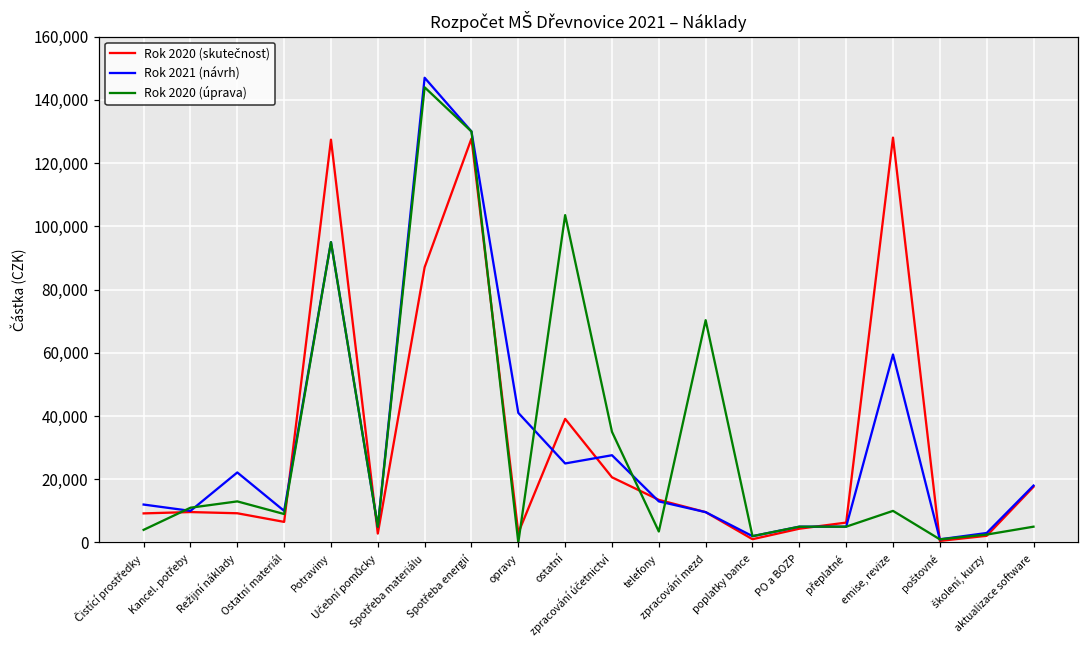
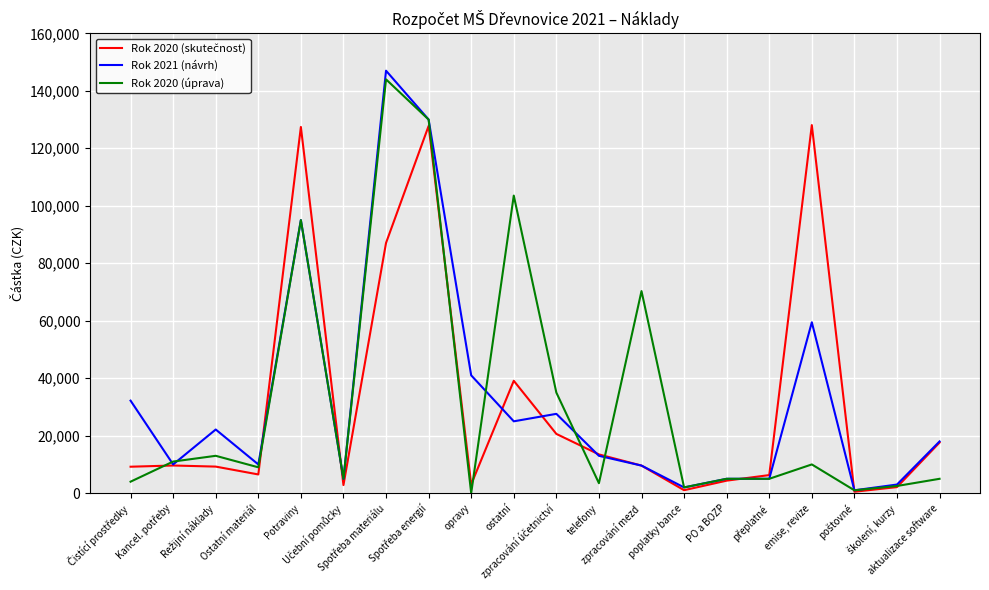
Rok 2021 (návrh), Čistící prostředky: 12,000 -> 32,000
